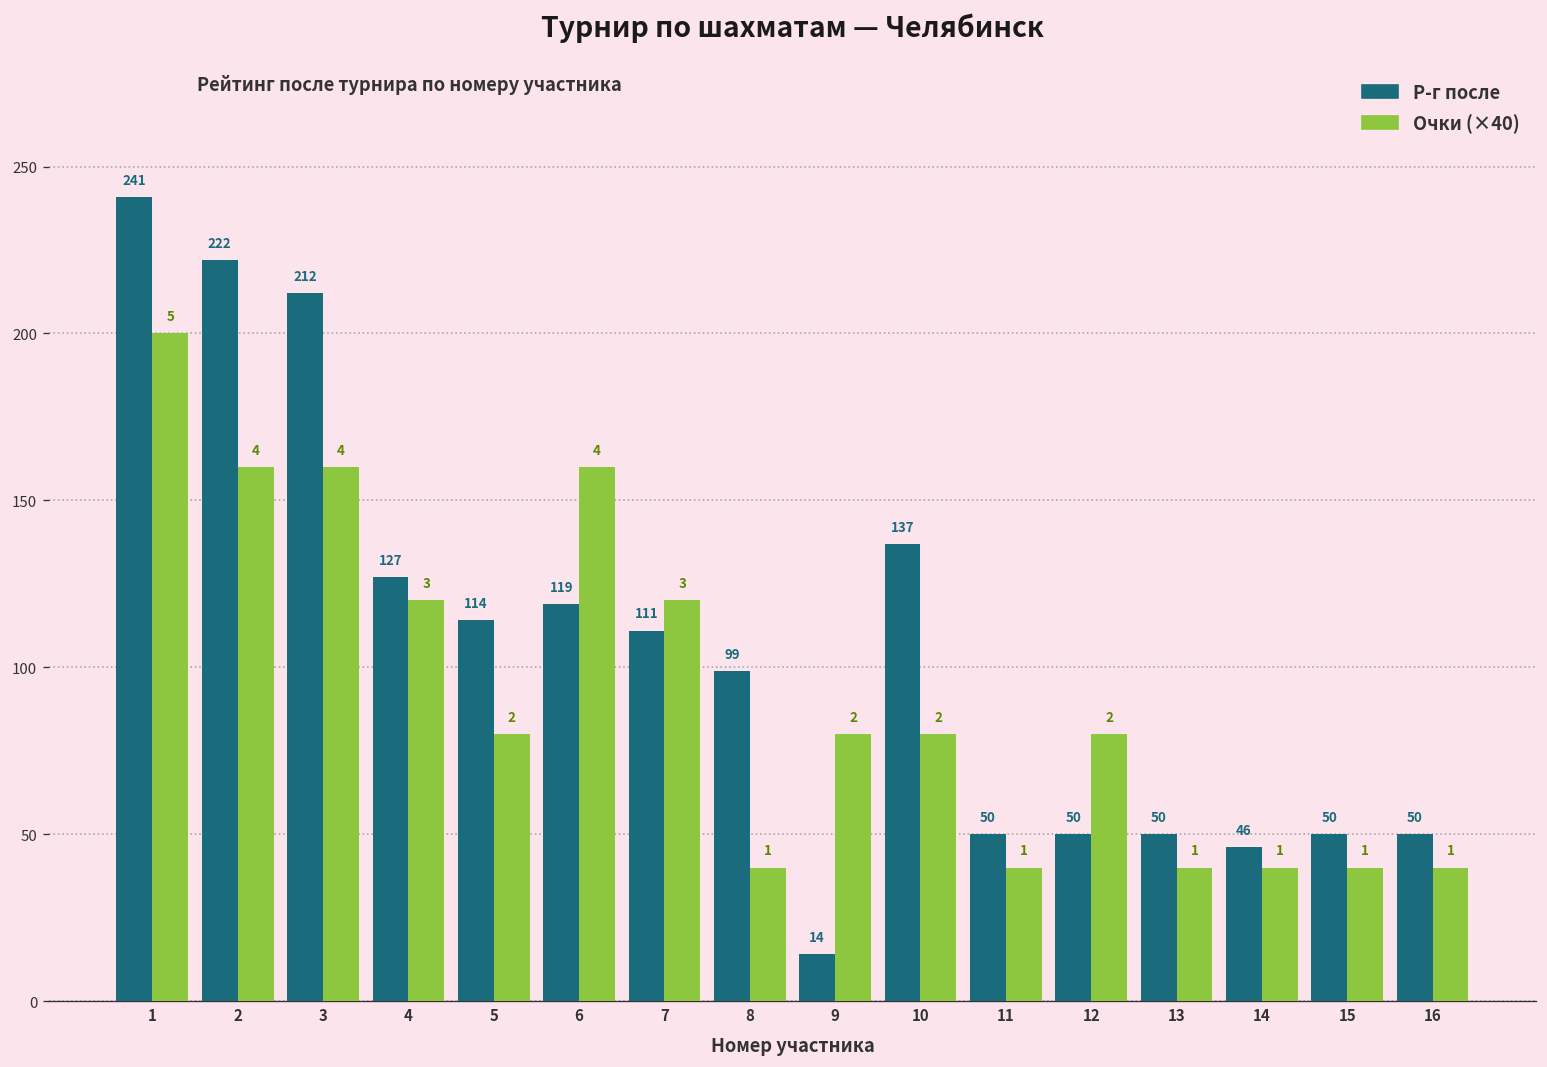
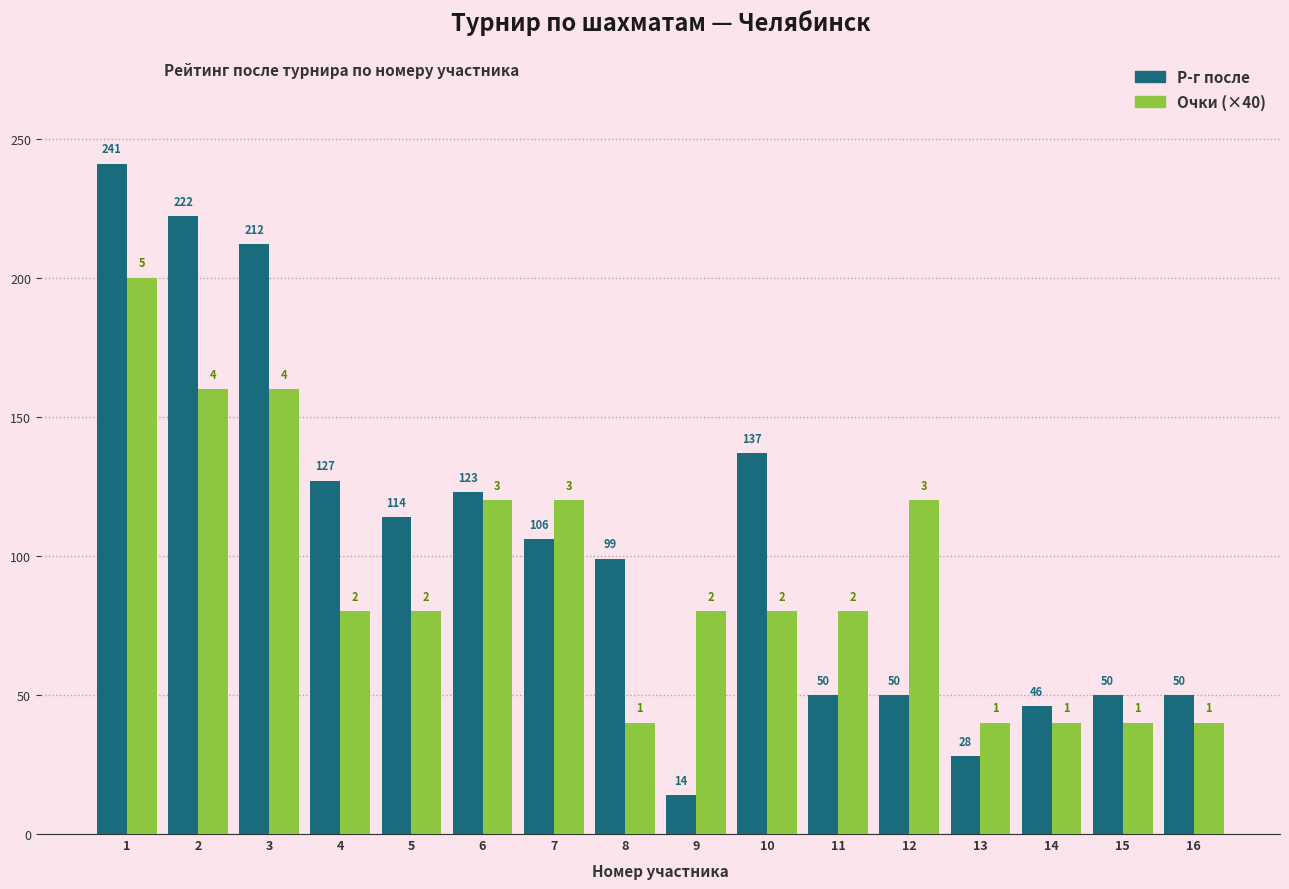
Очки (×40), 4: 3 -> 2
Р-г после, 6: 119 -> 123
Очки (×40), 6: 4 -> 3
Р-г после, 7: 111 -> 106
Очки (×40), 11: 1 -> 2
Очки (×40), 12: 2 -> 3
Р-г после, 13: 50 -> 28
